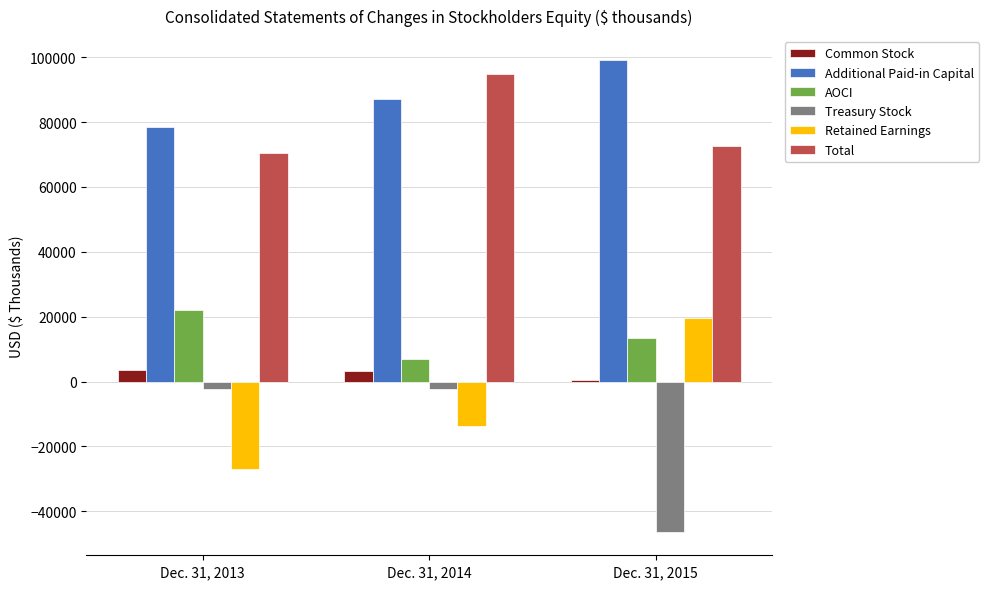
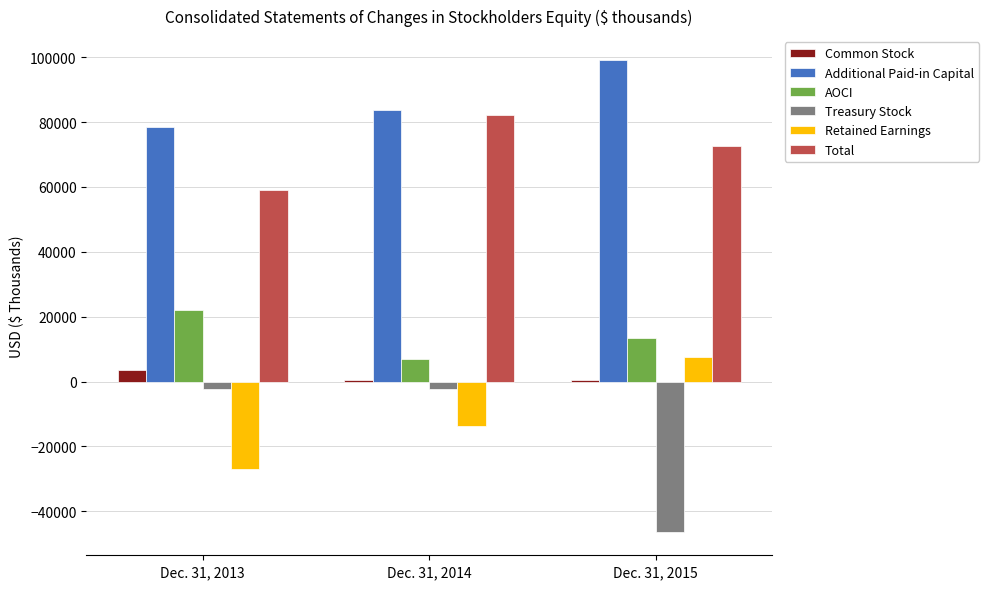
Total, Dec. 31, 2013: 70000 -> 59000
Common Stock, Dec. 31, 2014: 3000 -> 0
Additional Paid-in Capital, Dec. 31, 2014: 87000 -> 84000
Total, Dec. 31, 2014: 95000 -> 82000
Retained Earnings, Dec. 31, 2015: 20000 -> 8000
